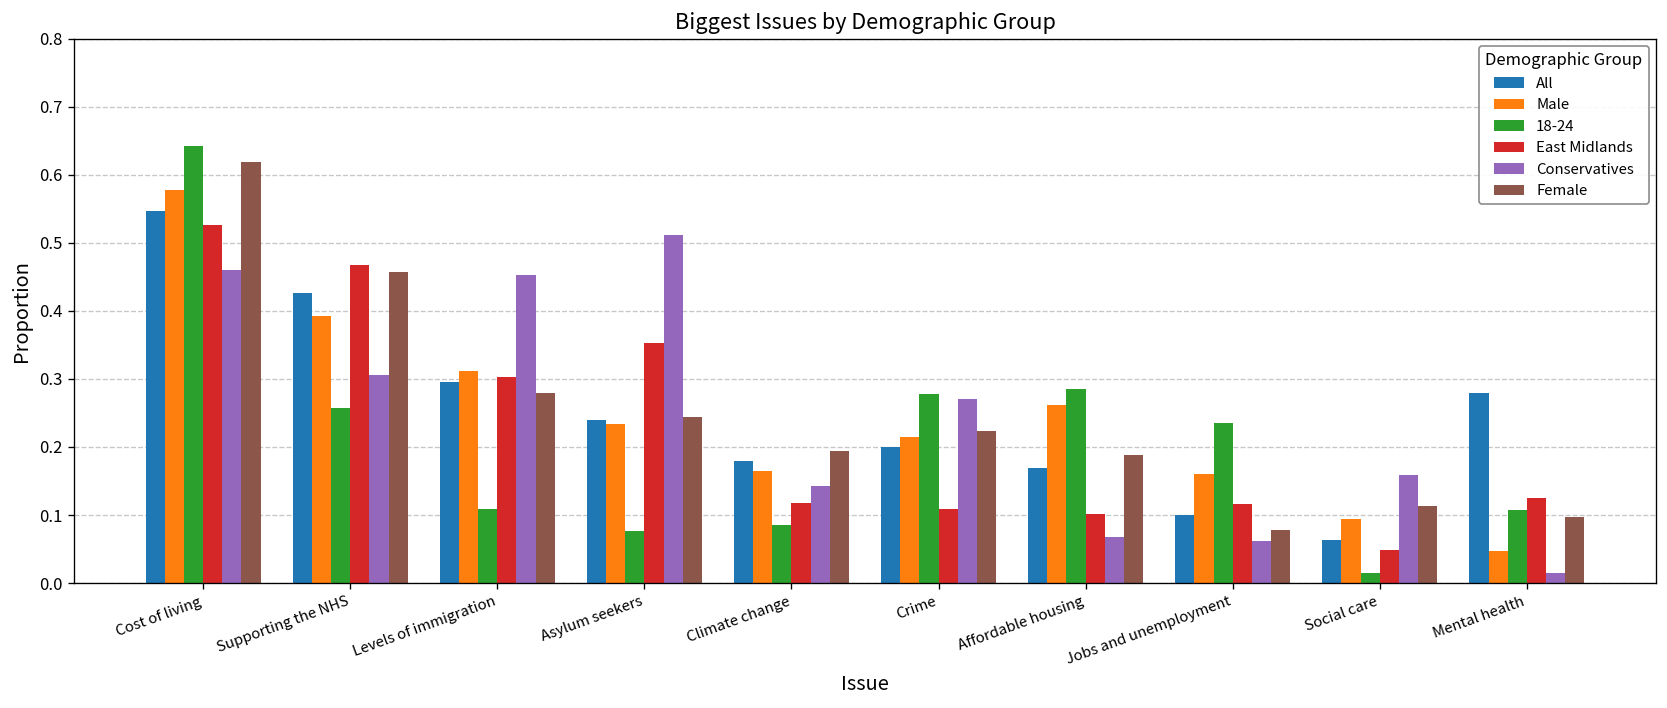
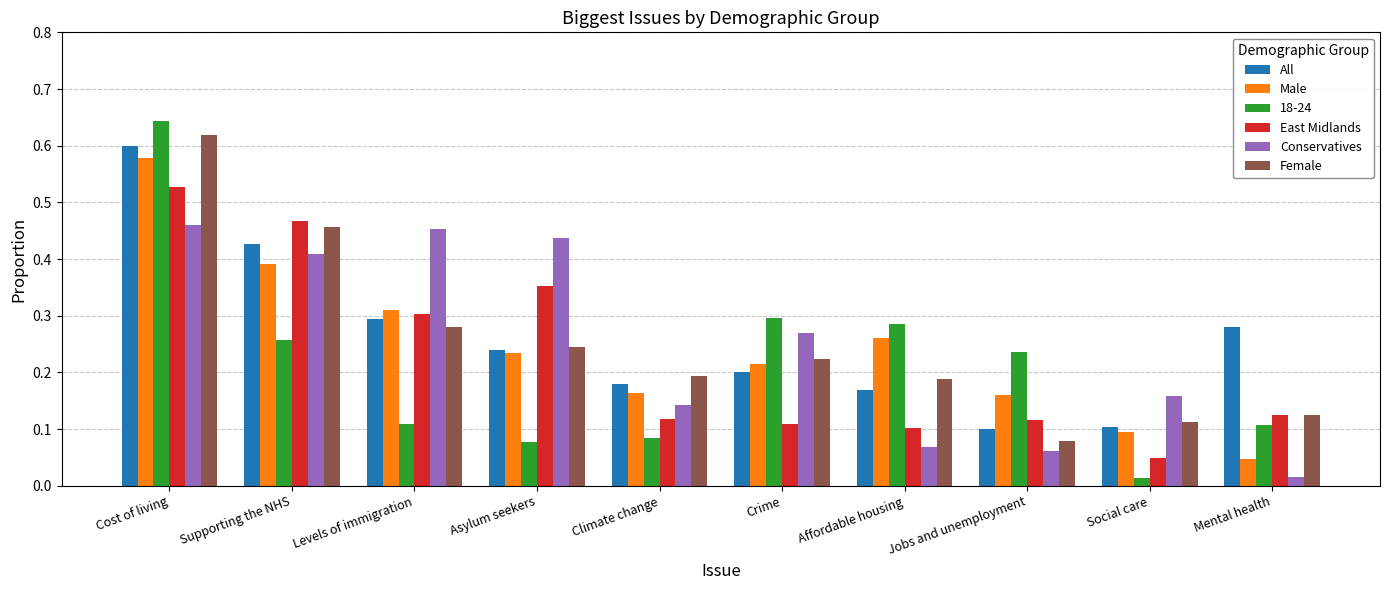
All, Cost of living: 0.55 -> 0.60
Conservatives, Supporting the NHS: 0.31 -> 0.41
Conservatives, Asylum seekers: 0.51 -> 0.44
18-24, Crime: 0.28 -> 0.30
All, Social care: 0.06 -> 0.10
Female, Mental health: 0.10 -> 0.13
